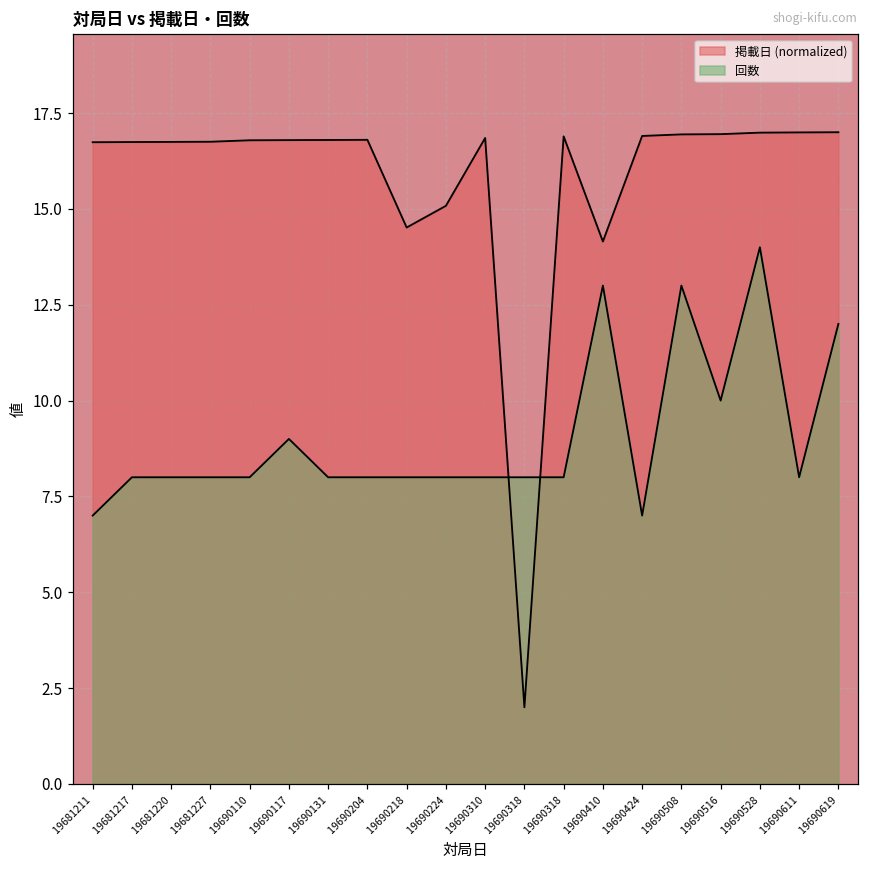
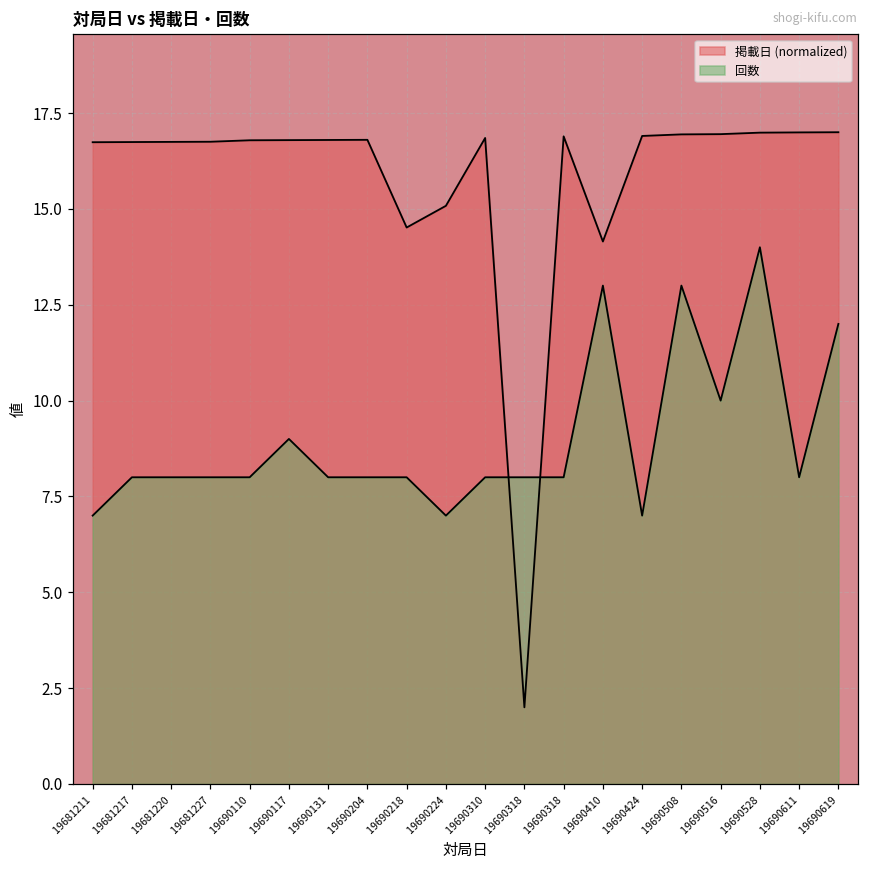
回数, 19690224: 8 -> 7
